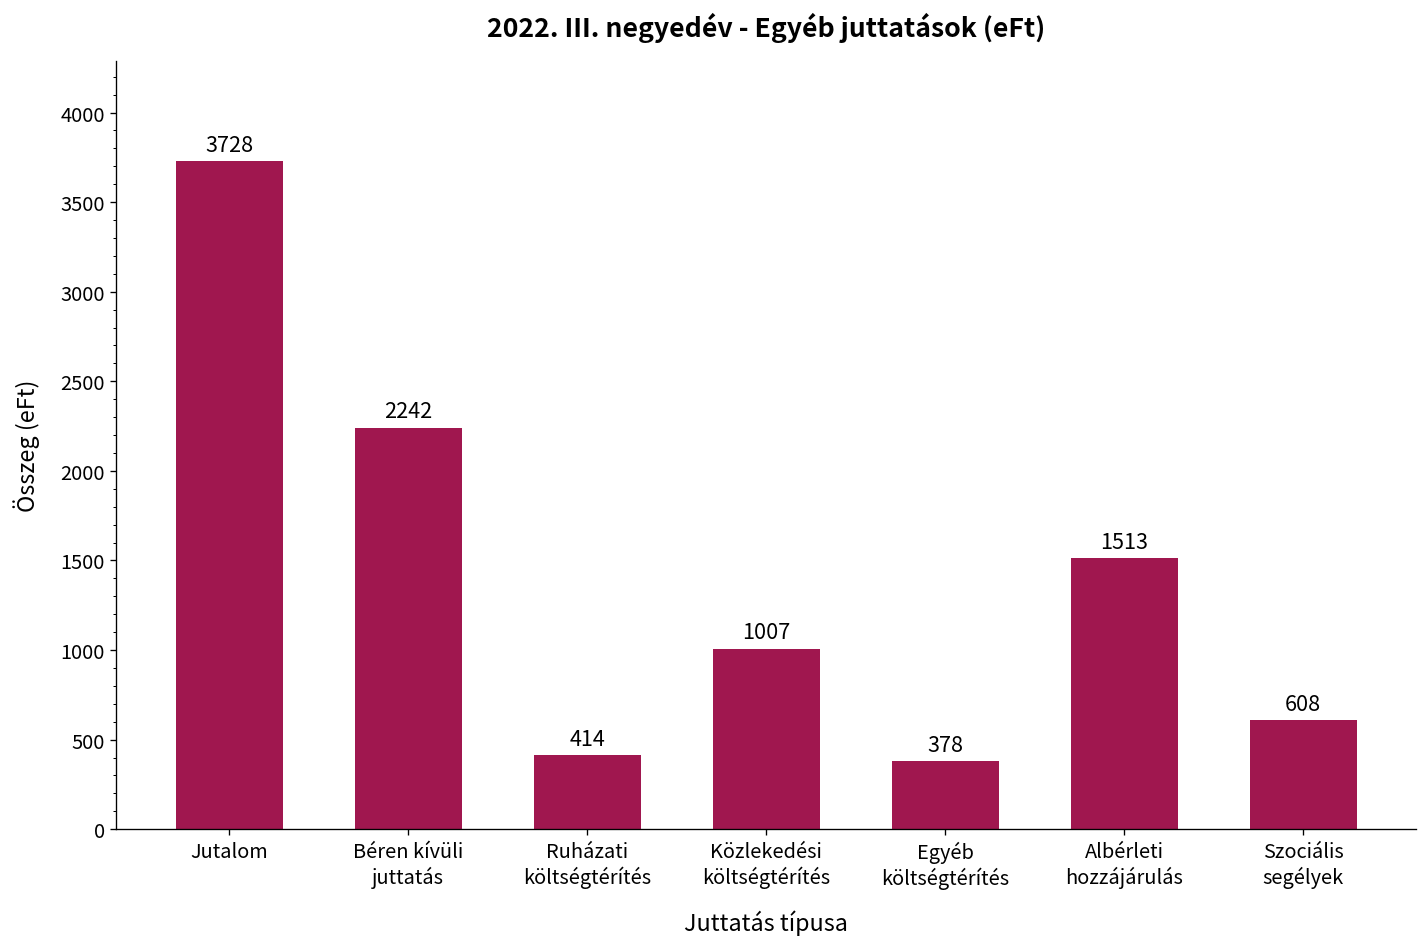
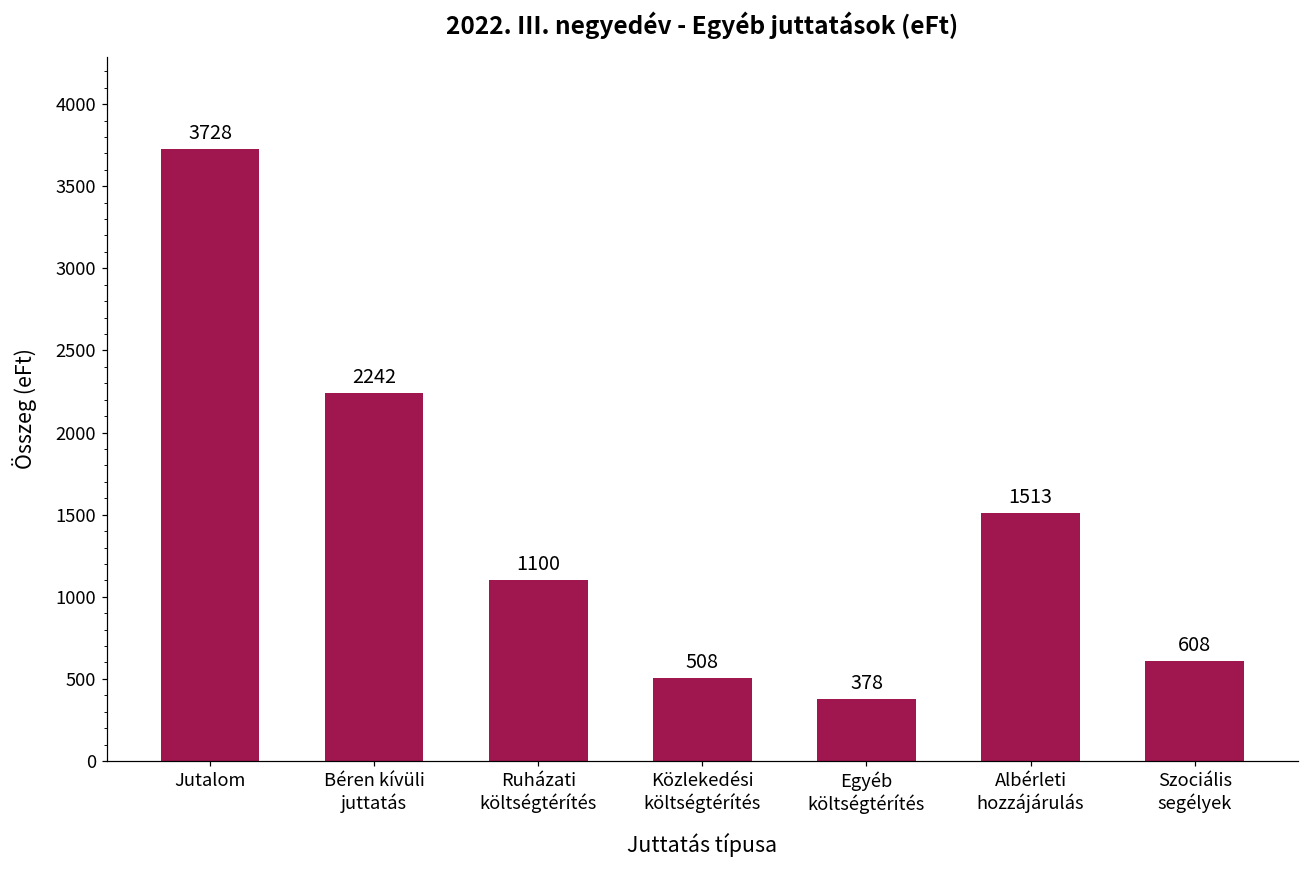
Ruházati költségtérítés: 414 -> 1100
Közlekedési költségtérítés: 1007 -> 508
